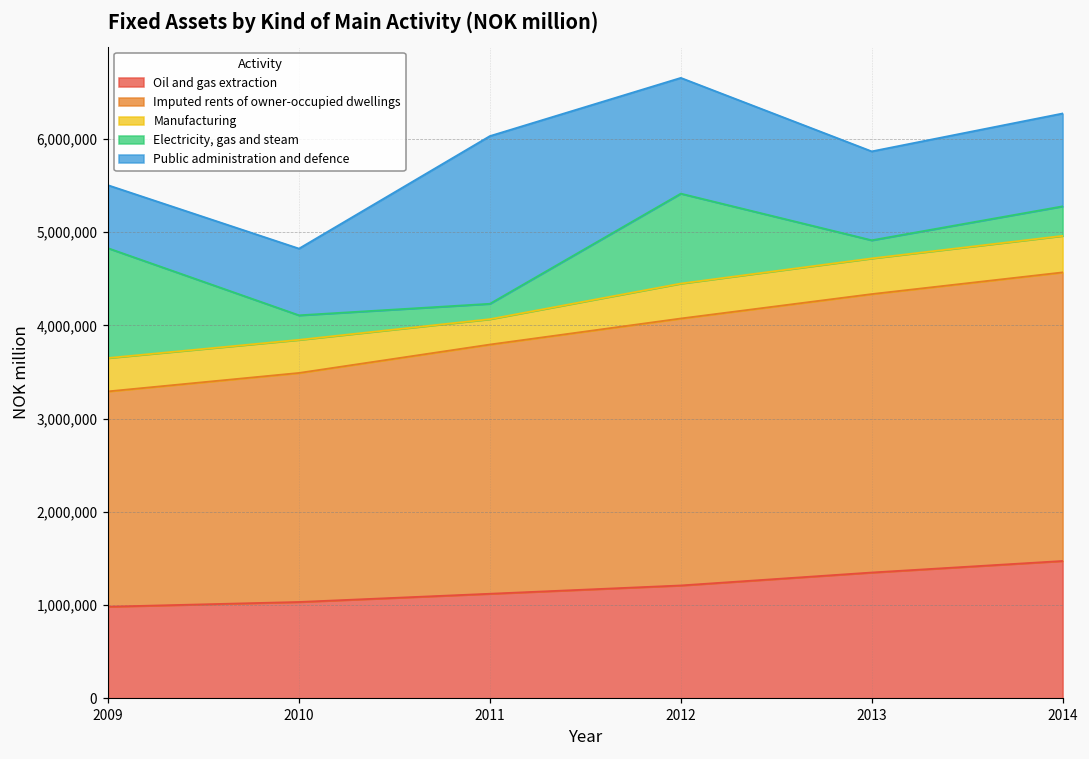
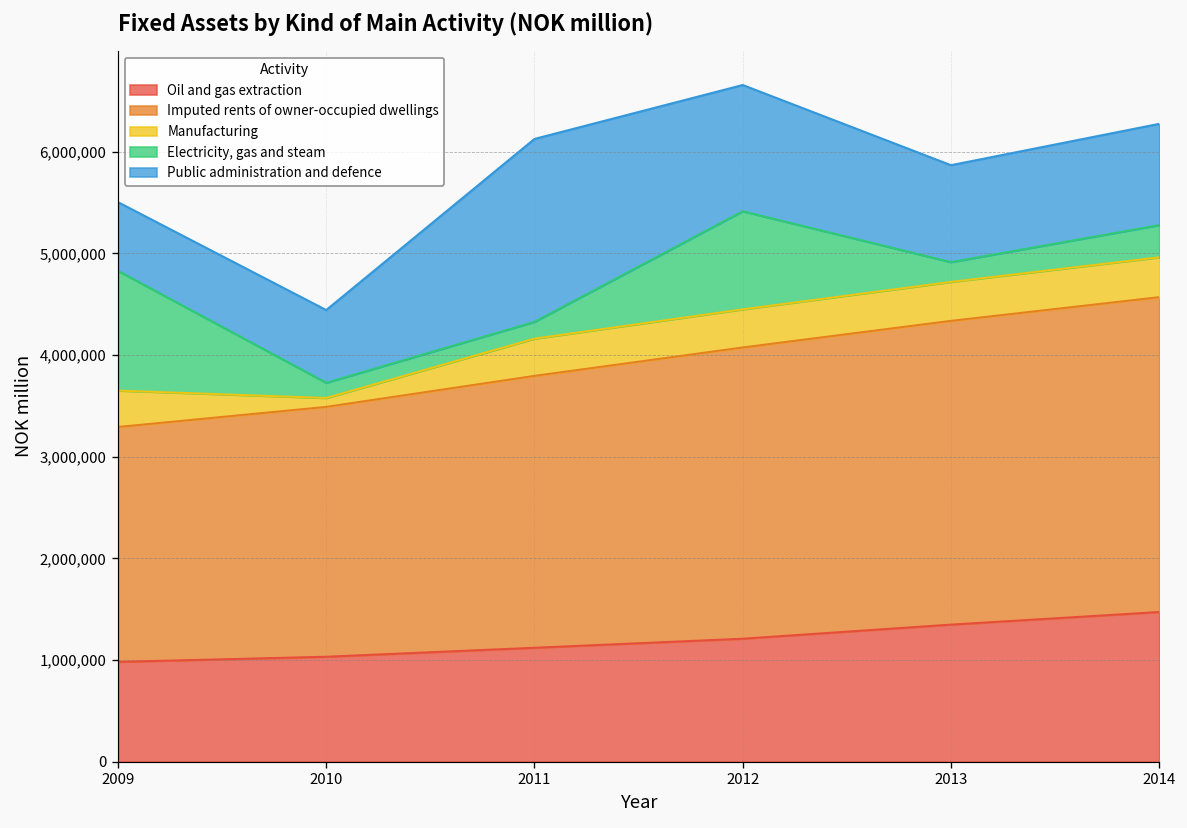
Manufacturing, 2010: 400,000 -> 100,000
Electricity, gas and steam, 2010: 300,000 -> 100,000
Manufacturing, 2011: 300,000 -> 400,000
